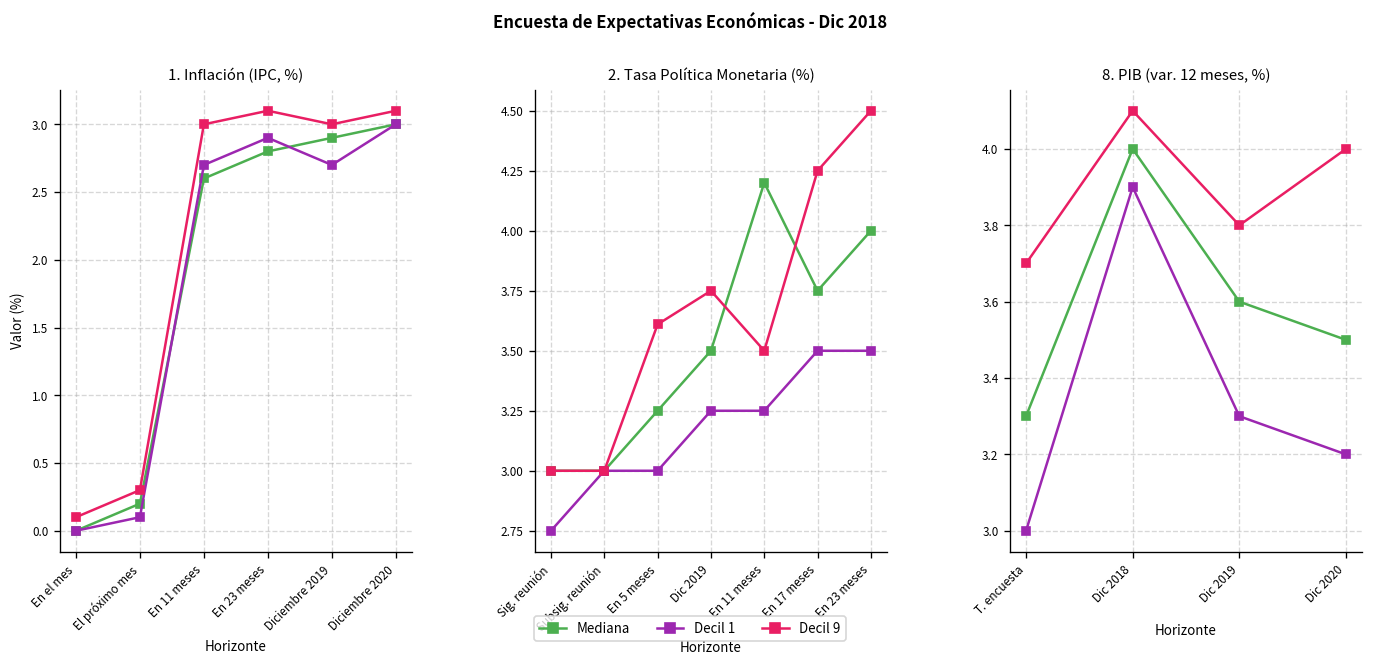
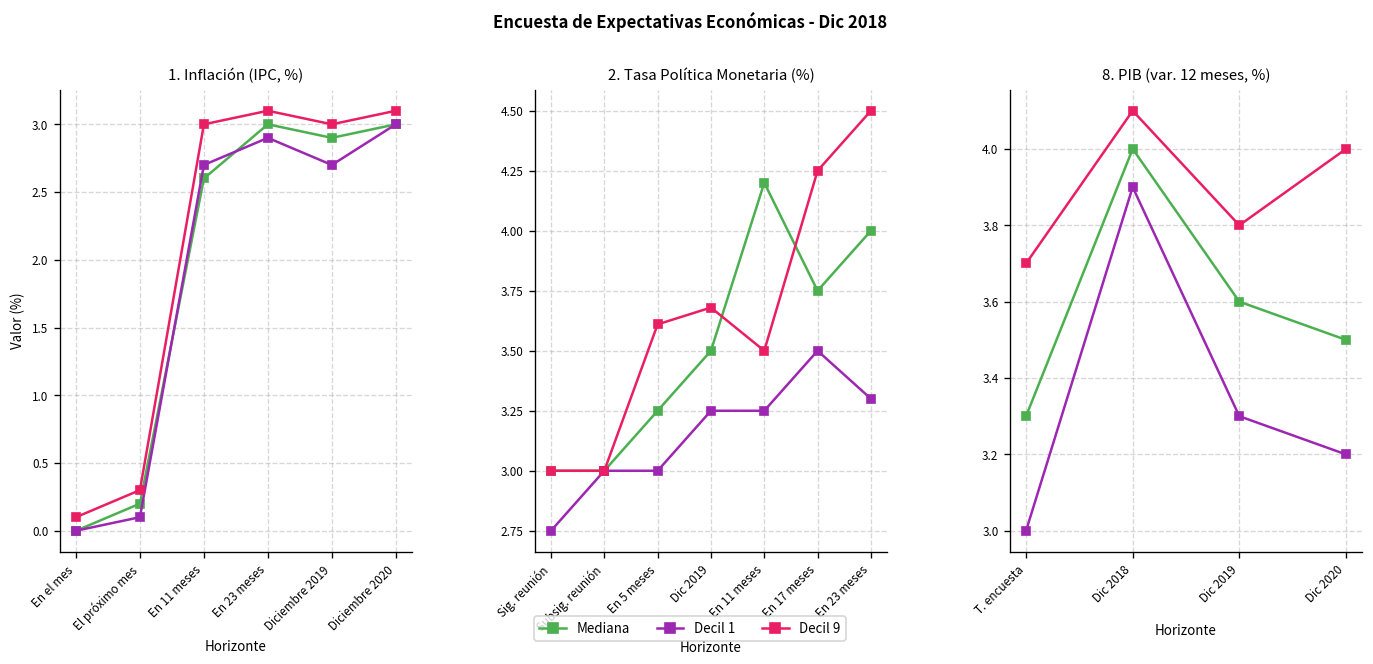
1. Inflación (IPC, %), Mediana, En 23 meses: 2.8 -> 3.0
2. Tasa Política Monetaria (%), Decil 9, Dic 2019: 3.75 -> 3.68
2. Tasa Política Monetaria (%), Decil 1, En 23 meses: 3.5 -> 3.3
